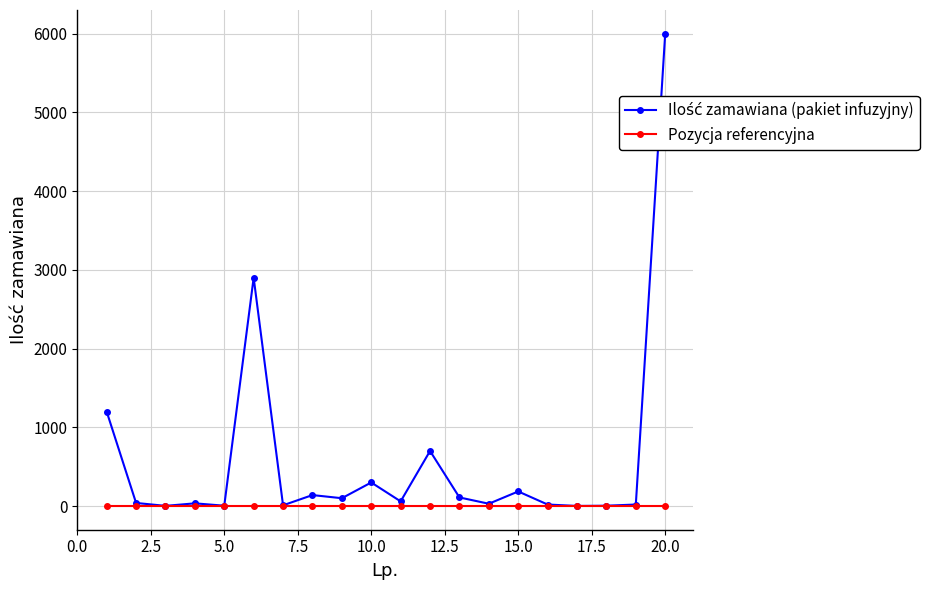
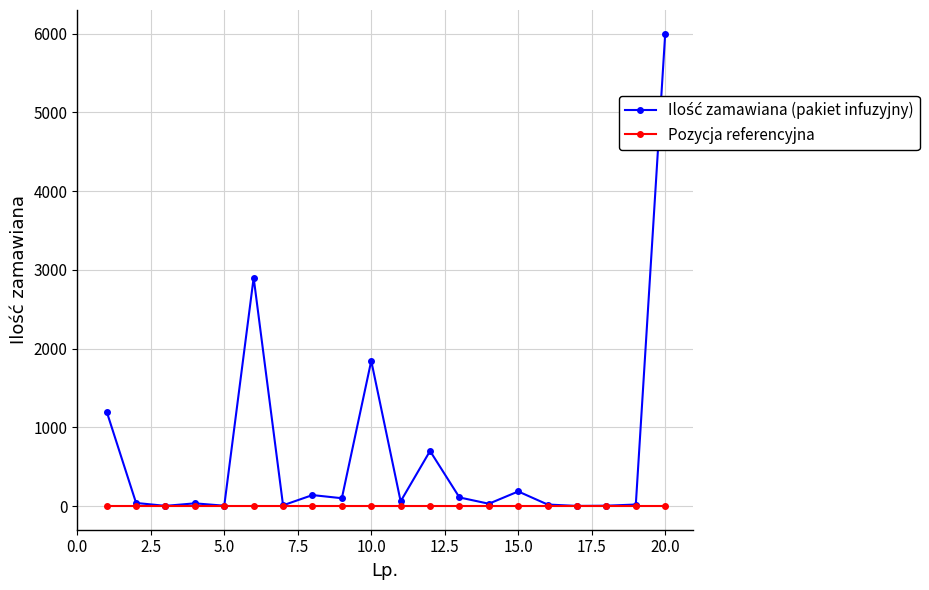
Ilość zamawiana (pakiet infuzyjny), 10.0: 300 -> 1800
